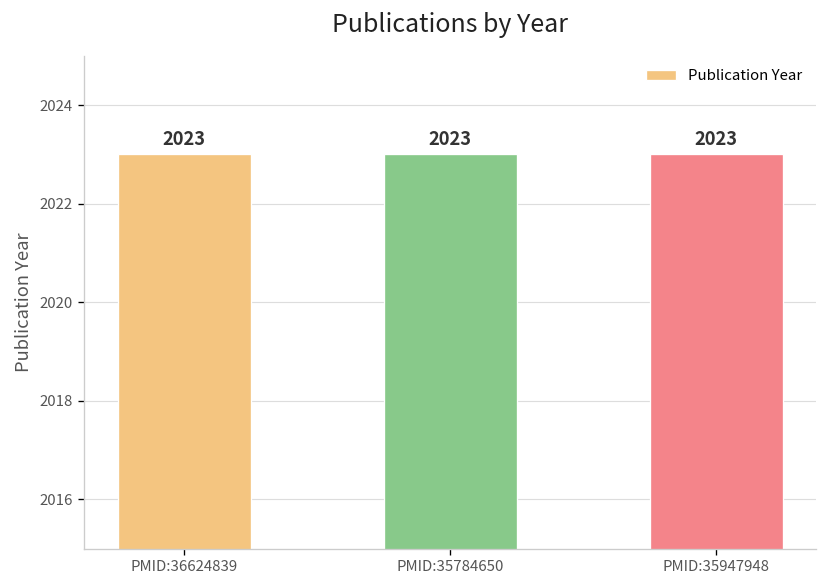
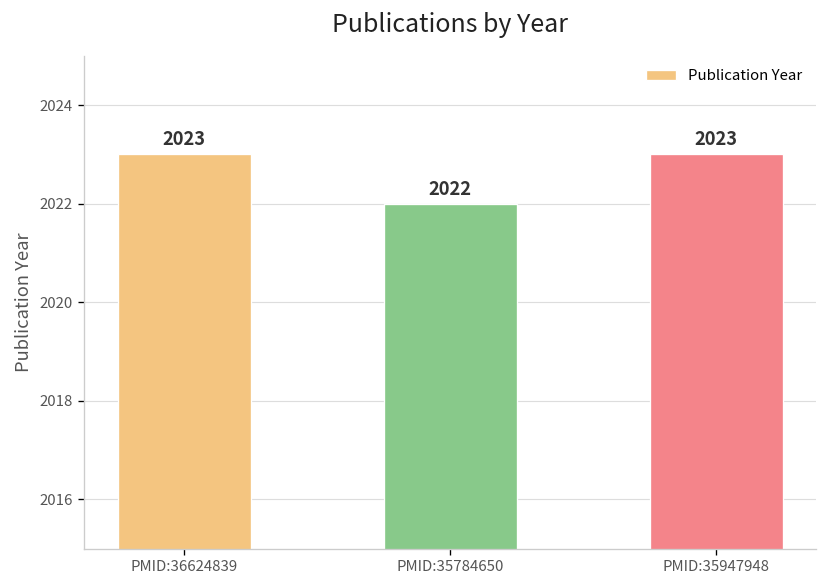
PMID:35784650: 2023 -> 2022
